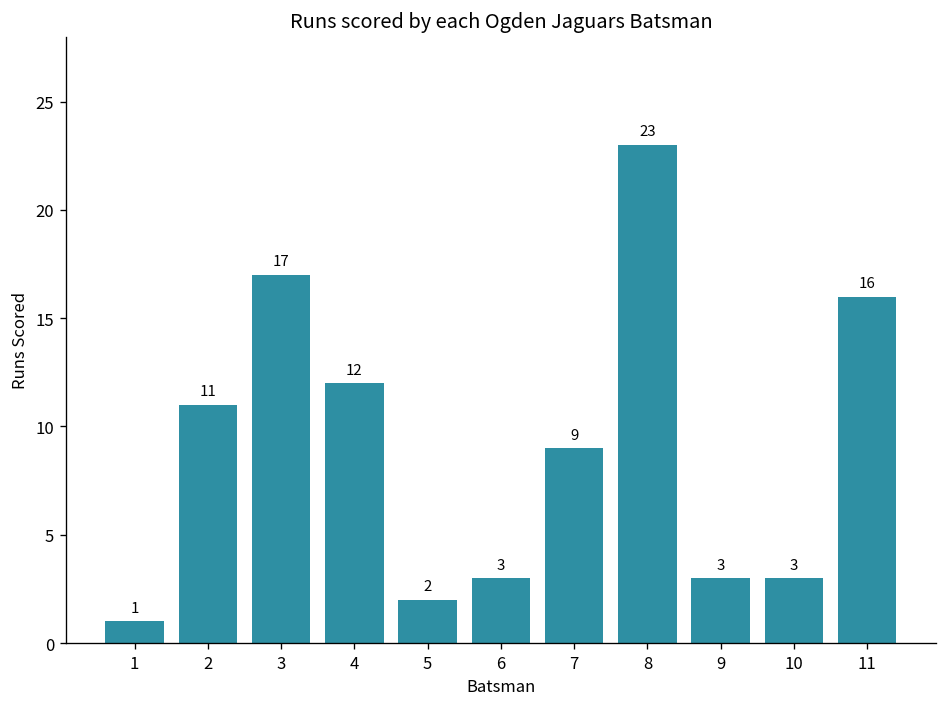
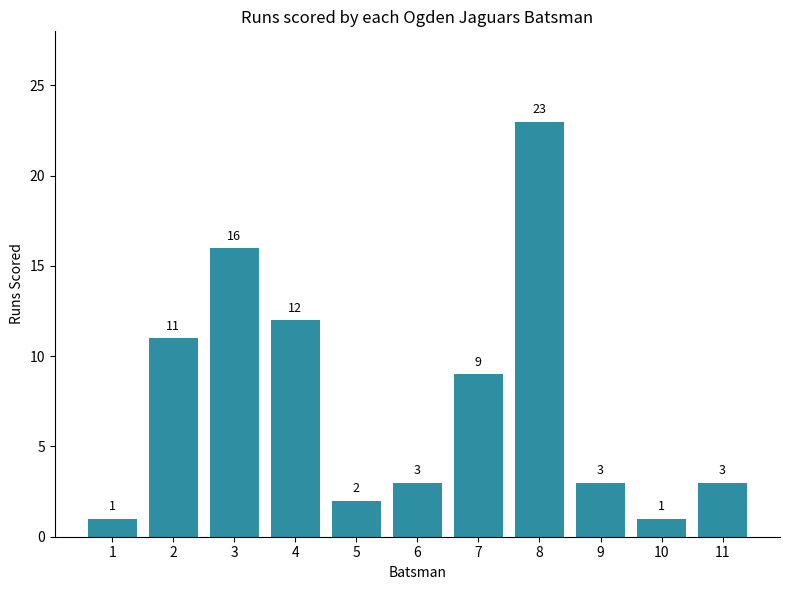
3: 17 -> 16
10: 3 -> 1
11: 16 -> 3
